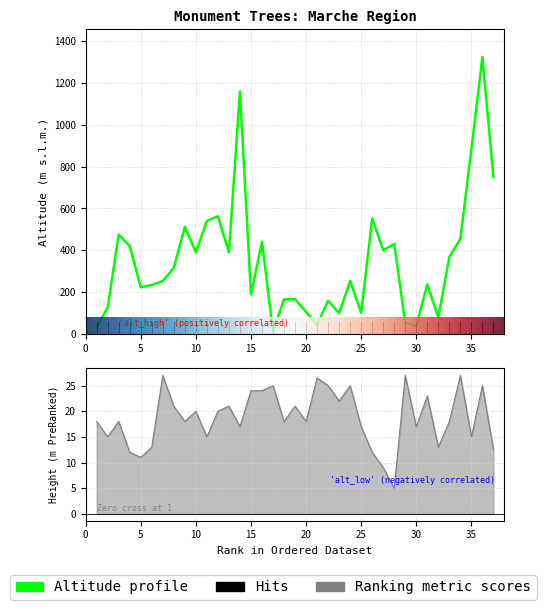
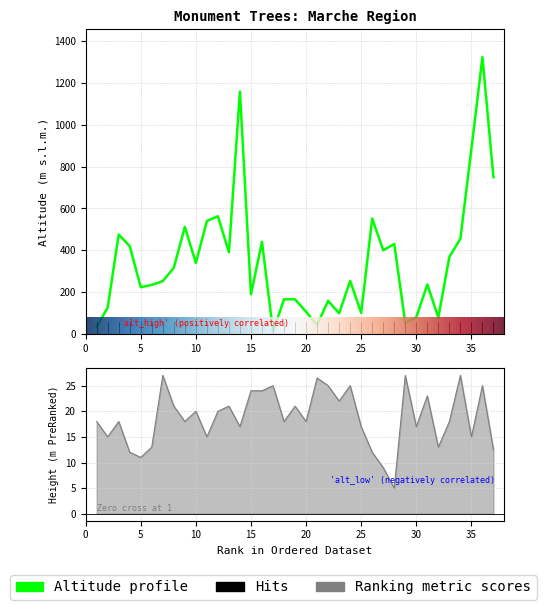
Monument Trees: Marche Region, 10: 390 -> 340
Monument Trees: Marche Region, 30: 40 -> 80
